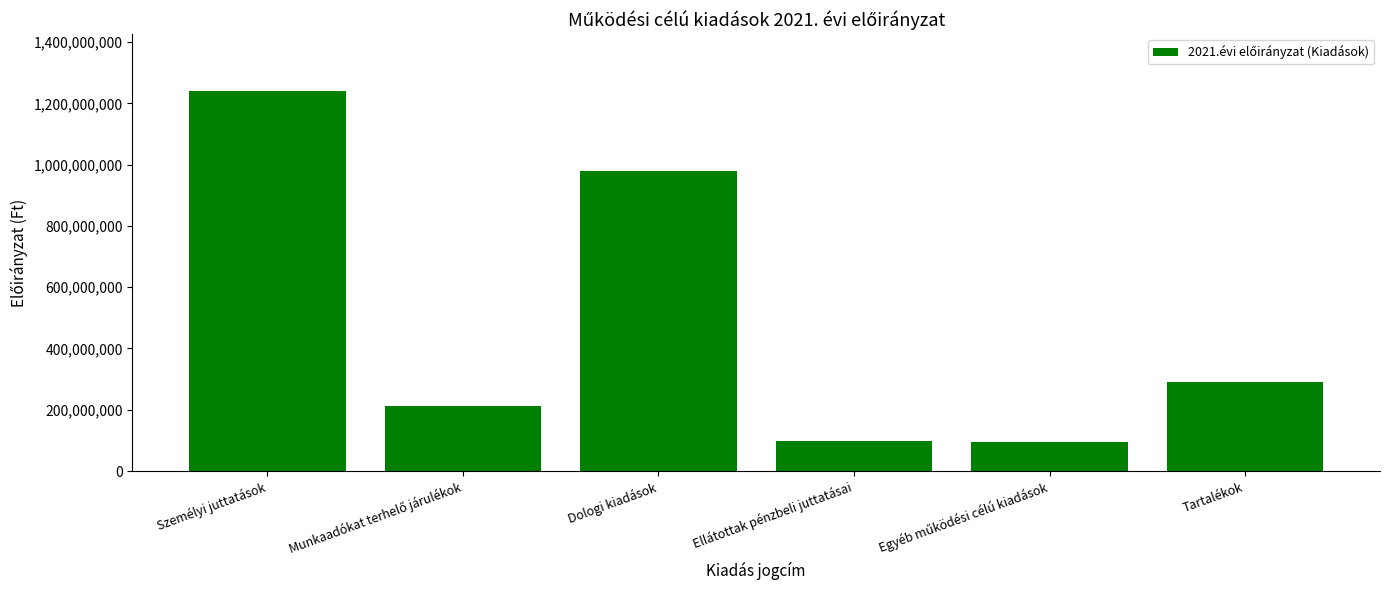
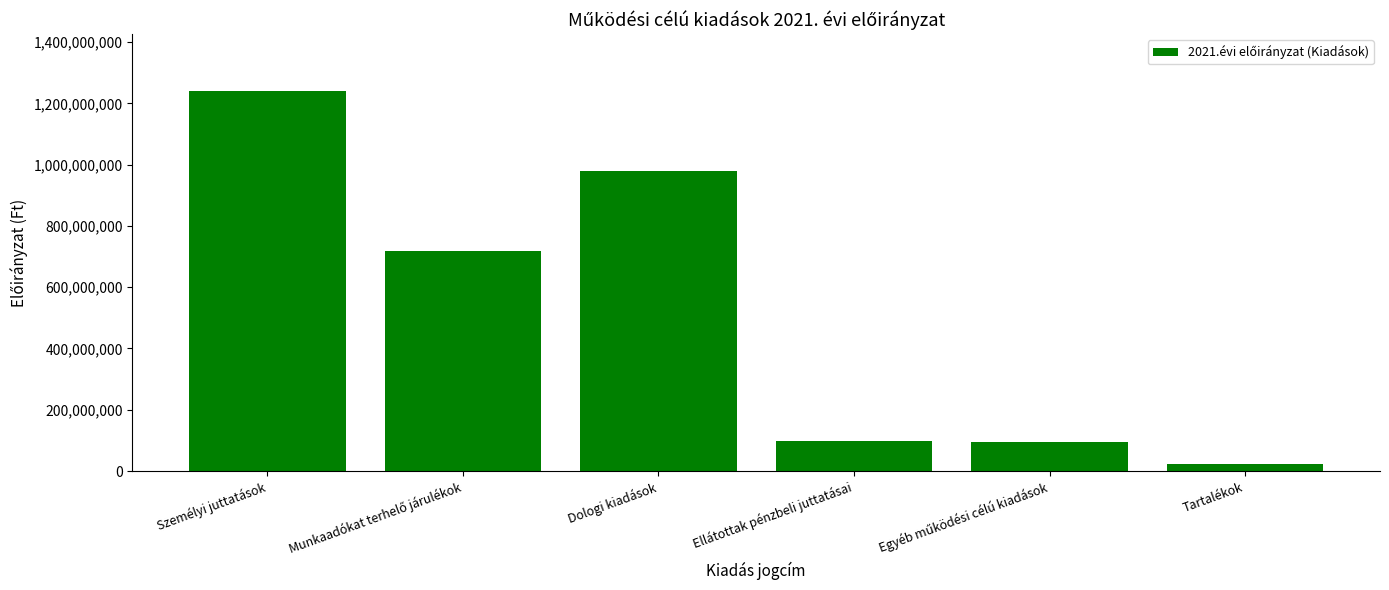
Munkaadókat terhelő járulékok: 210,000,000 -> 720,000,000
Tartalékok: 290,000,000 -> 20,000,000
